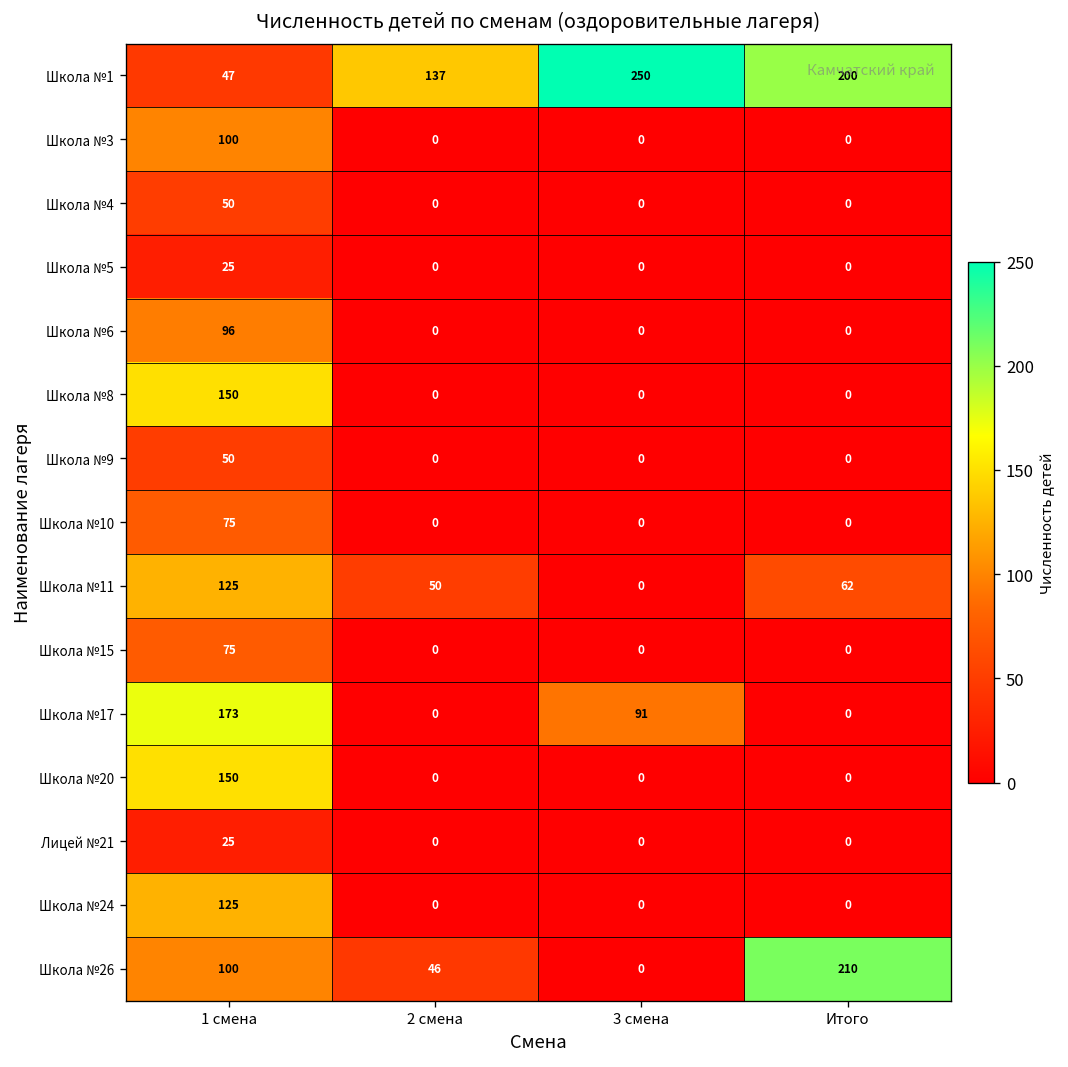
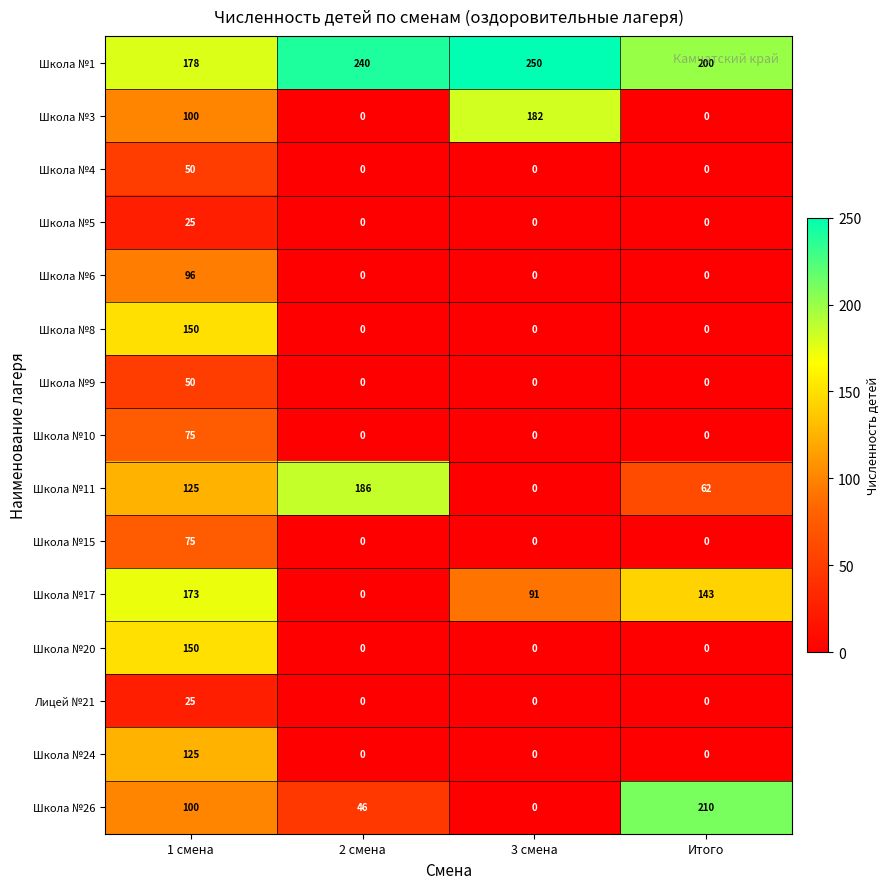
Школа №1, 1 смена: 47 -> 178
Школа №1, 2 смена: 137 -> 240
Школа №3, 3 смена: 0 -> 182
Школа №11, 2 смена: 50 -> 186
Школа №17, Итого: 0 -> 143
